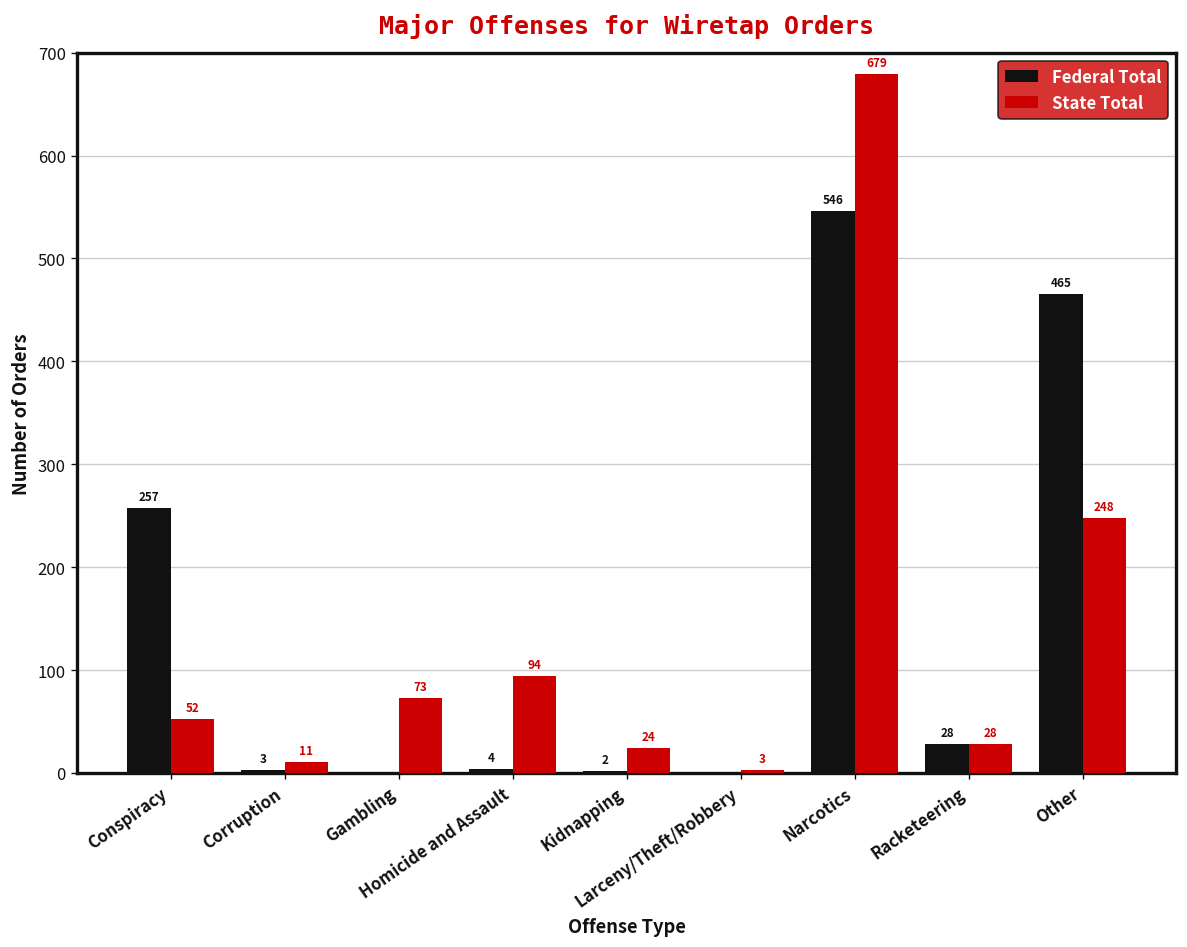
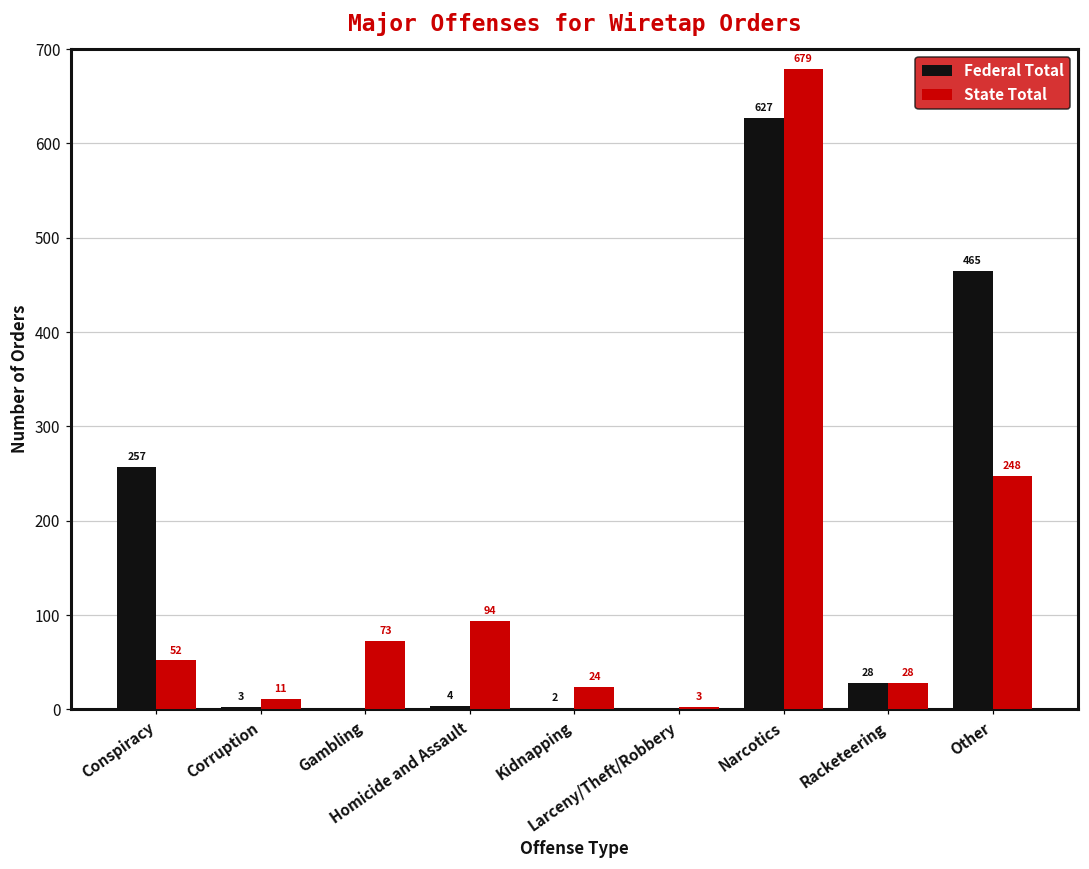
Federal Total, Narcotics: 546 -> 627
